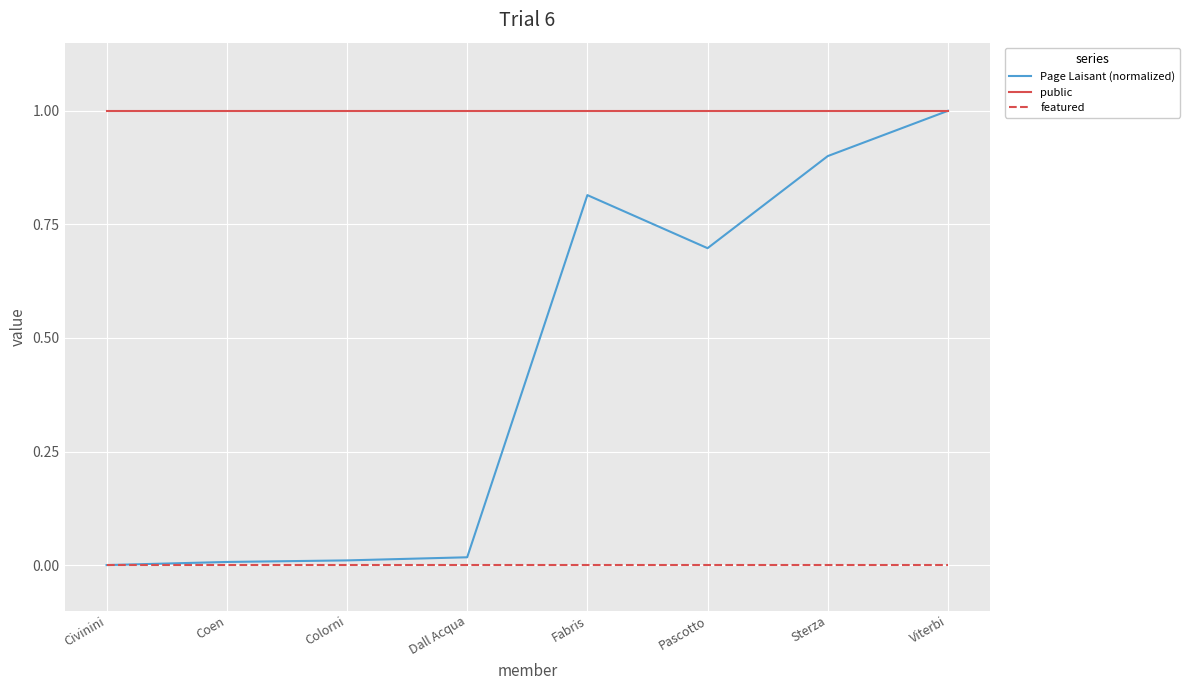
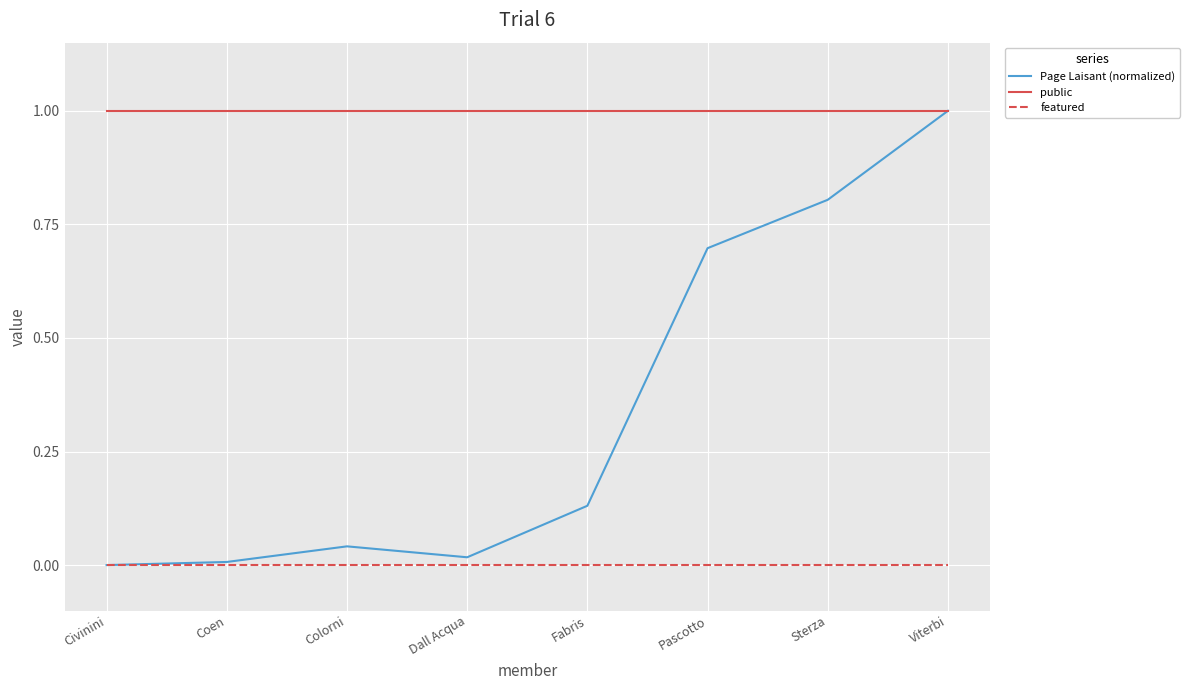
Page Laisant (normalized), Colorni: 0.01 -> 0.04
Page Laisant (normalized), Fabris: 0.81 -> 0.13
Page Laisant (normalized), Sterza: 0.90 -> 0.80
